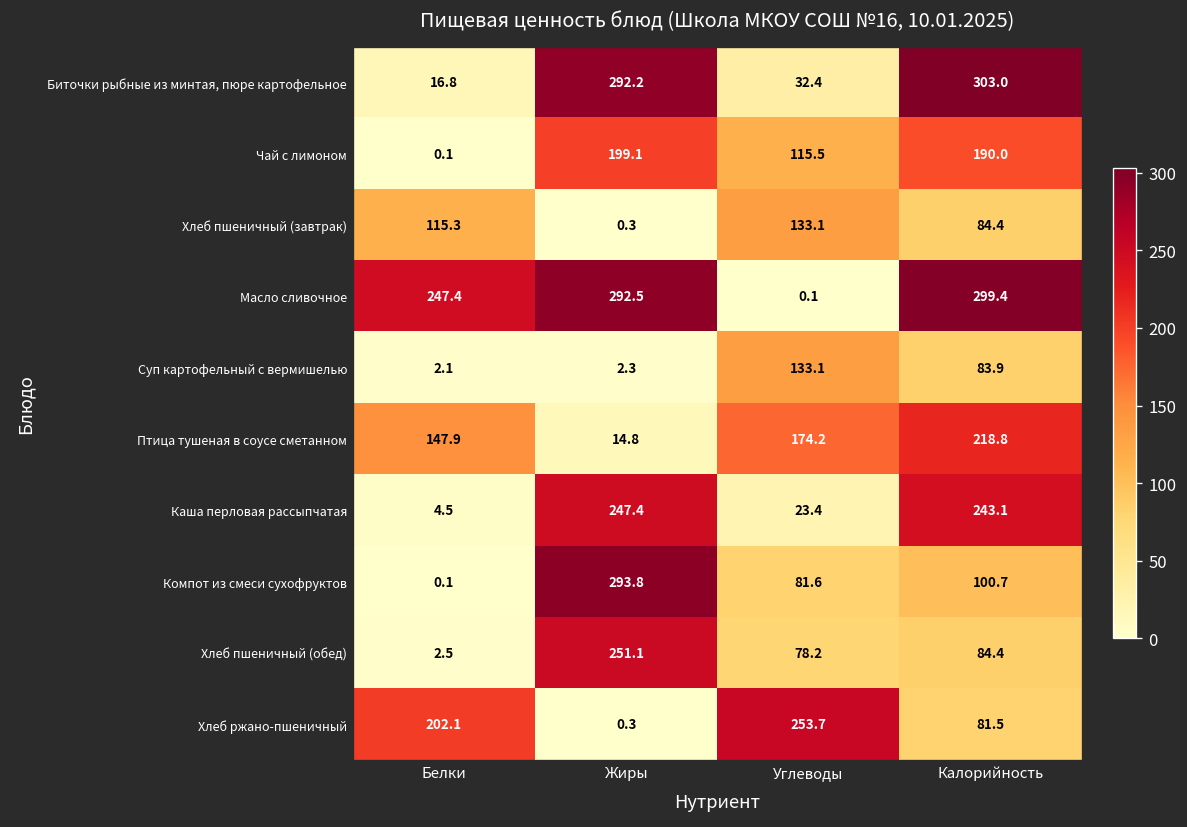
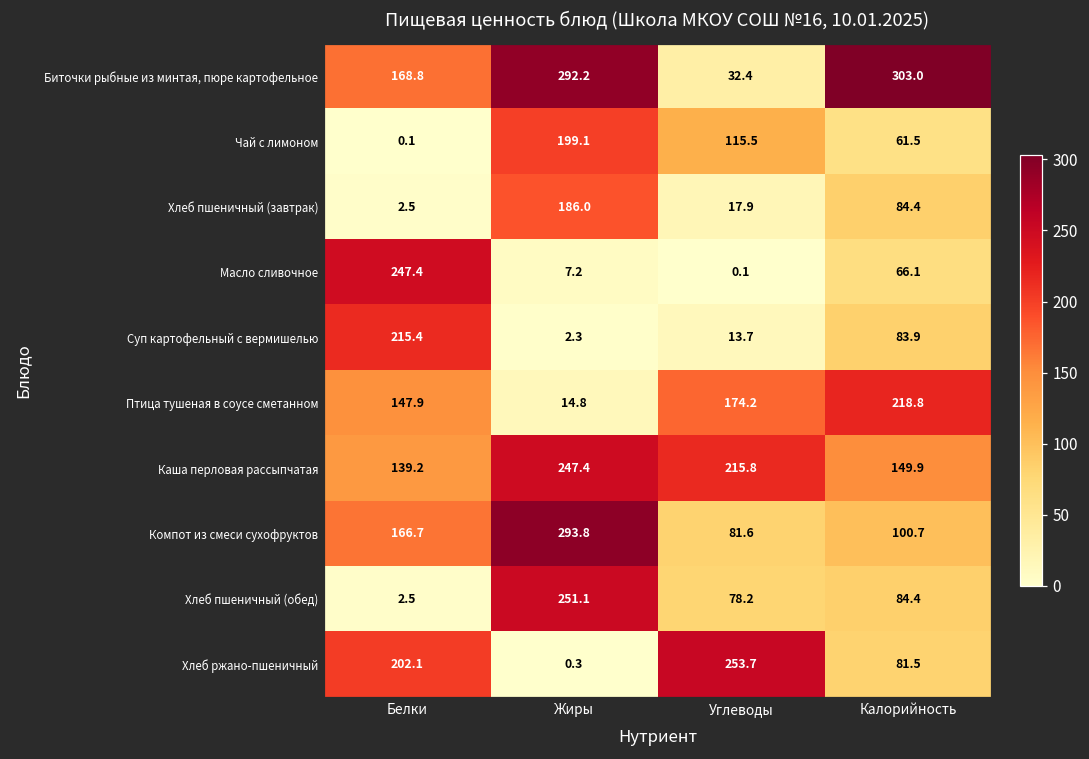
Биточки рыбные из минтая, пюре картофельное, Белки: 16.8 -> 168.8
Чай с лимоном, Калорийность: 190.0 -> 61.5
Хлеб пшеничный (завтрак), Белки: 115.3 -> 2.5
Хлеб пшеничный (завтрак), Жиры: 0.3 -> 186.0
Хлеб пшеничный (завтрак), Углеводы: 133.1 -> 17.9
Масло сливочное, Жиры: 292.5 -> 7.2
Масло сливочное, Калорийность: 299.4 -> 66.1
Суп картофельный с вермишелью, Белки: 2.1 -> 215.4
Суп картофельный с вермишелью, Углеводы: 133.1 -> 13.7
Каша перловая рассыпчатая, Белки: 4.5 -> 139.2
Каша перловая рассыпчатая, Углеводы: 23.4 -> 215.8
Каша перловая рассыпчатая, Калорийность: 243.1 -> 149.9
Компот из смеси сухофруктов, Белки: 0.1 -> 166.7
